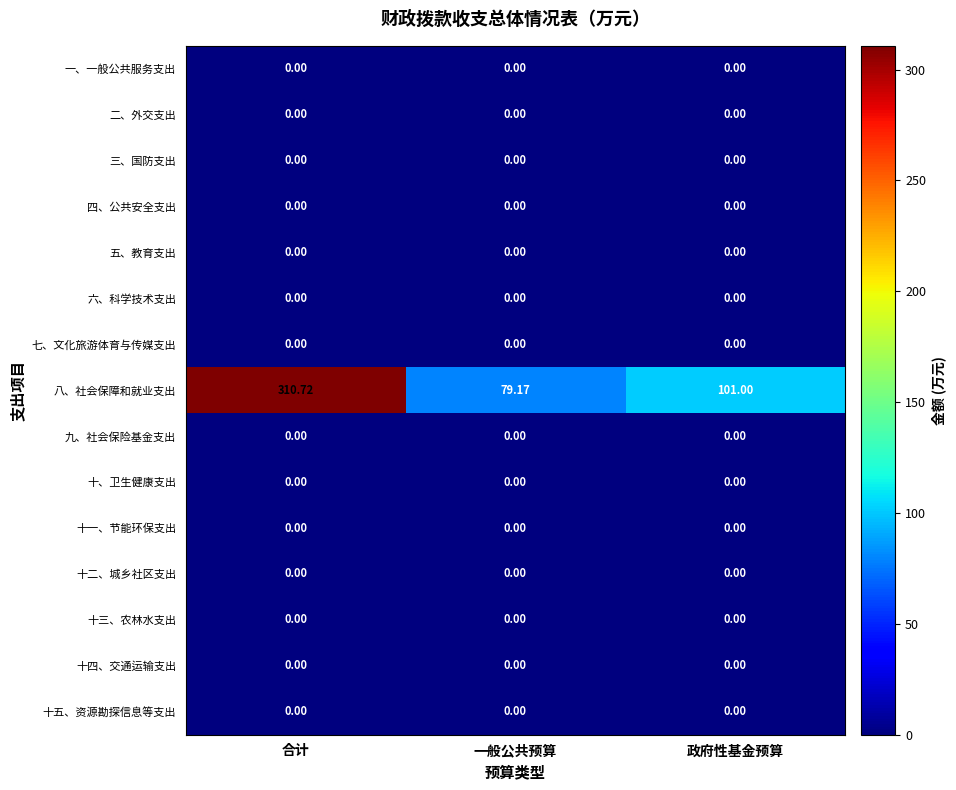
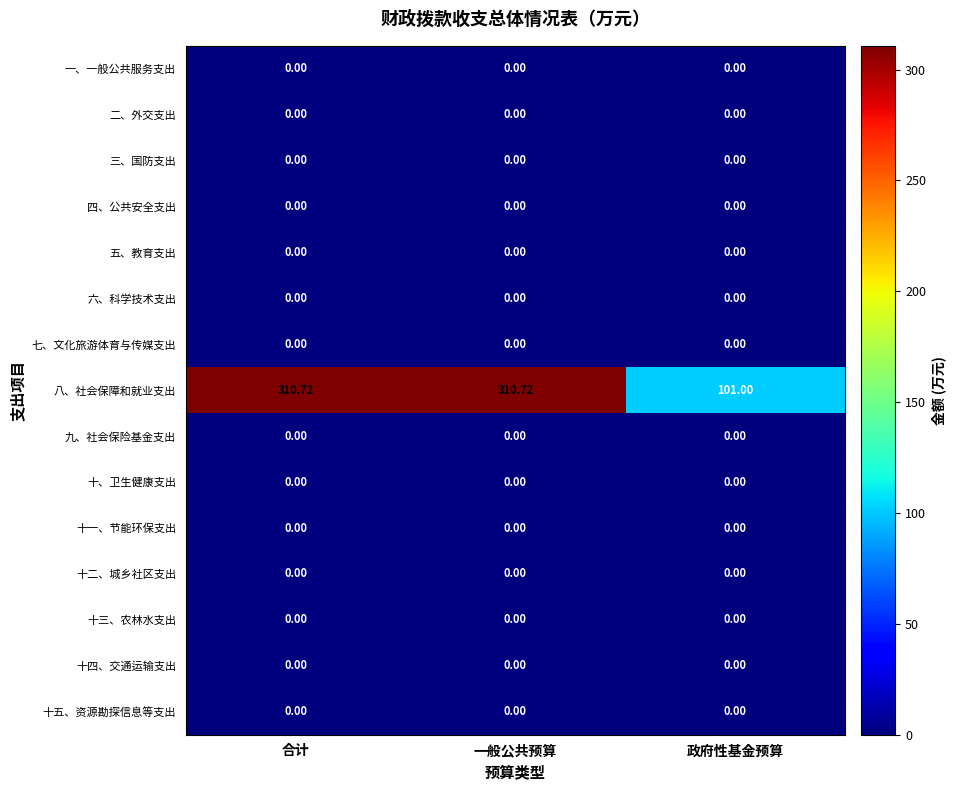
八、社会保障和就业支出, 一般公共预算: 79.17 -> 310.72
